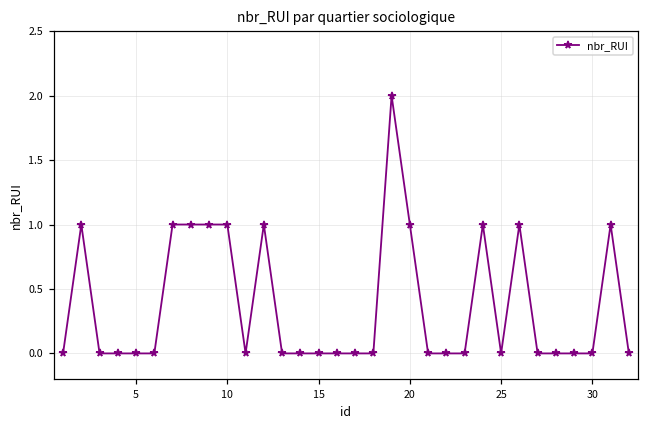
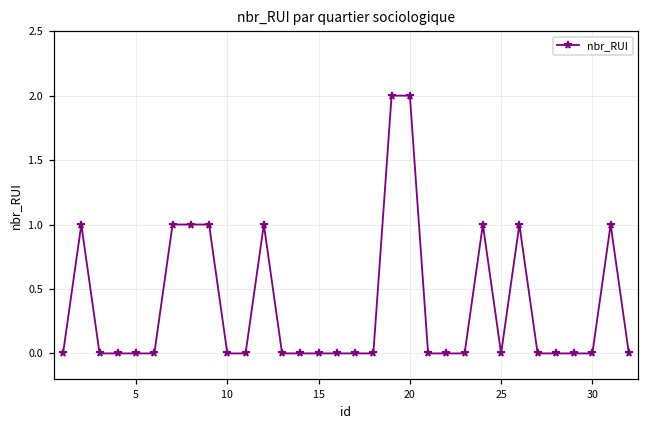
10: 1 -> 0
20: 1 -> 2
